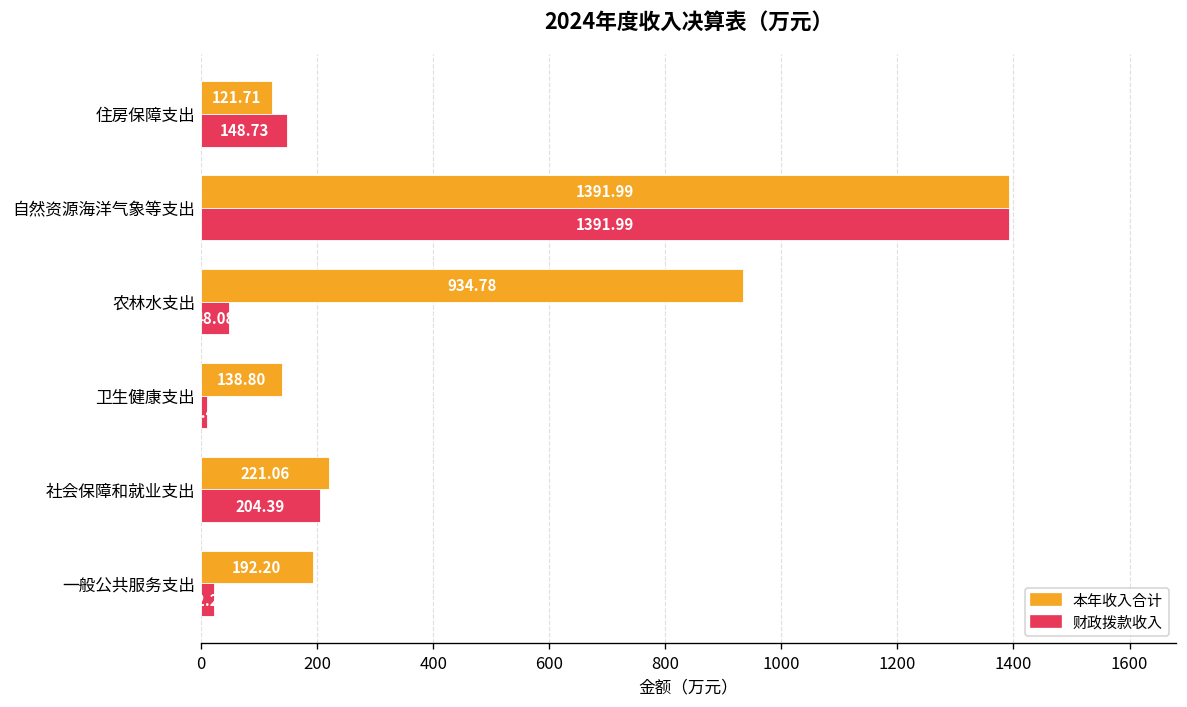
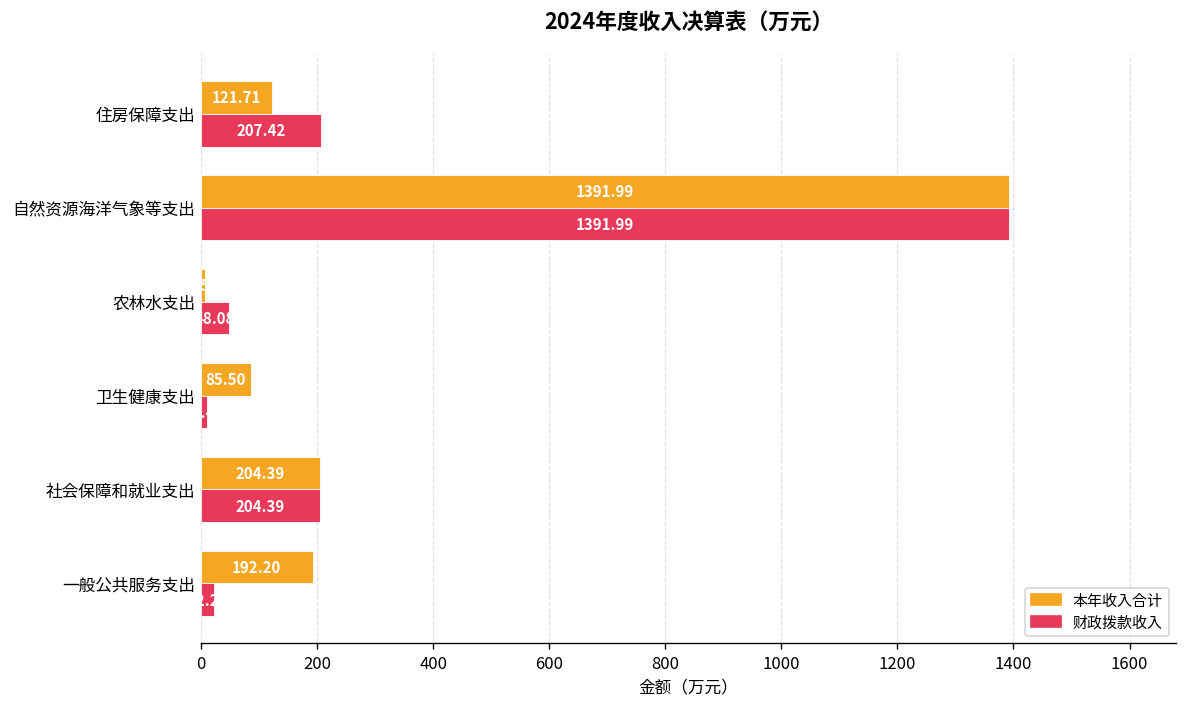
财政拨款收入, 住房保障支出: 148.73 -> 207.42
本年收入合计, 农林水支出: 930 -> 10
本年收入合计, 卫生健康支出: 138.80 -> 85.50
本年收入合计, 社会保障和就业支出: 221.06 -> 204.39
